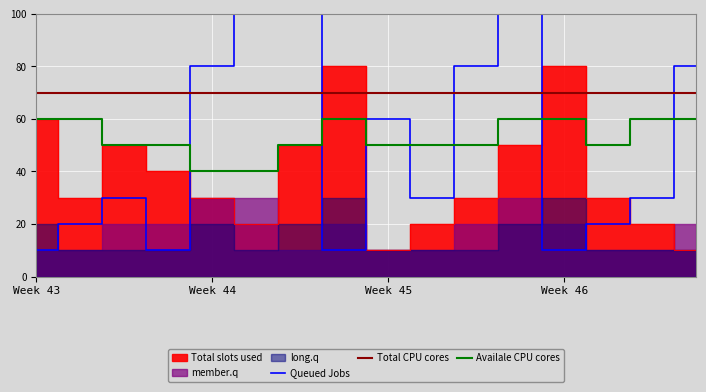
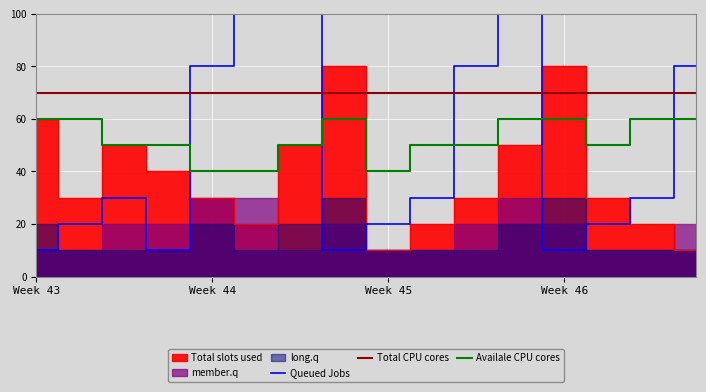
Queued Jobs, Week 45: 60 -> 20
Availale CPU cores, Week 45: 50 -> 40
